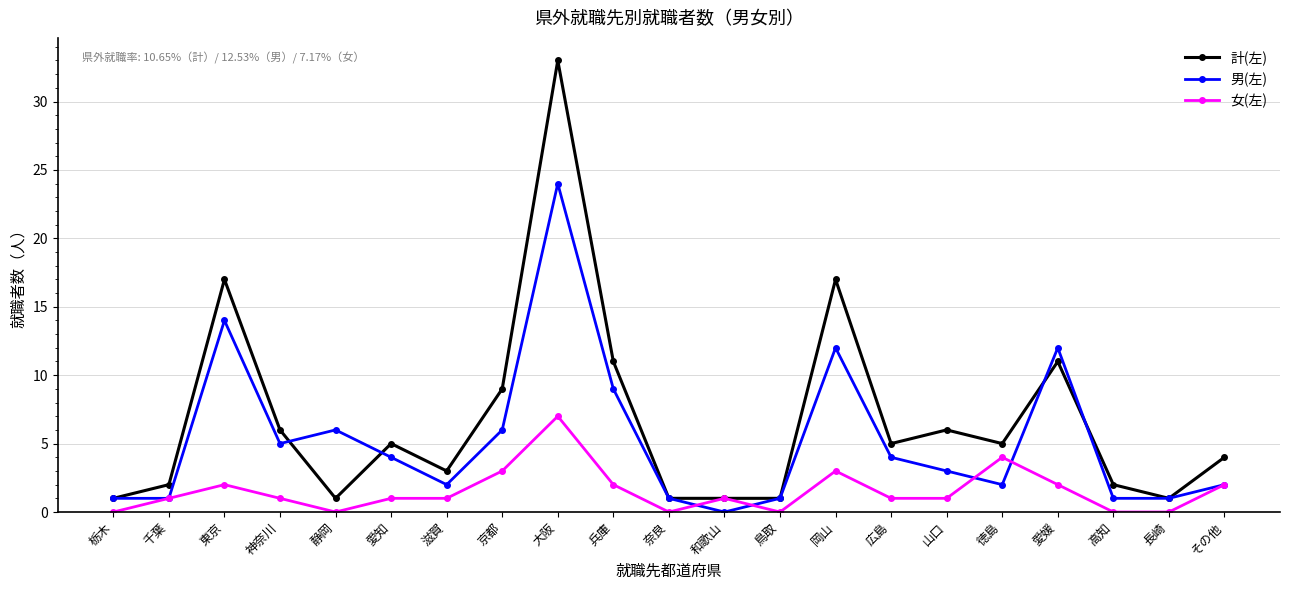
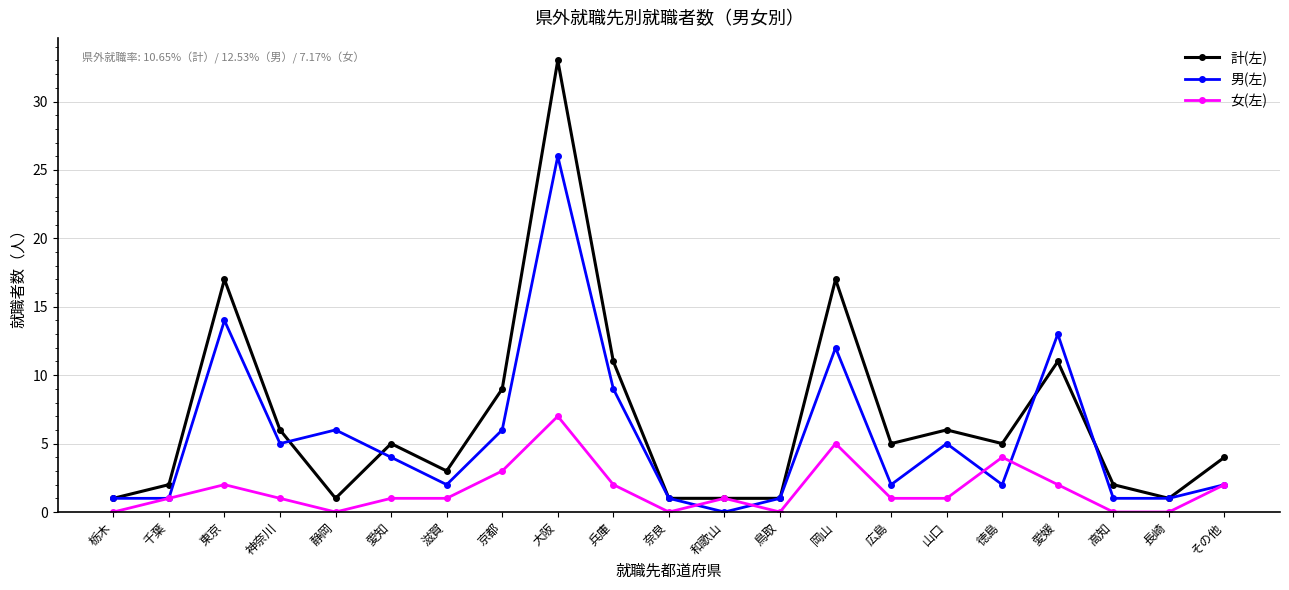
男(左), 大阪: 24 -> 26
女(左), 岡山: 3 -> 5
男(左), 広島: 4 -> 2
男(左), 山口: 3 -> 5
男(左), 愛媛: 12 -> 13
